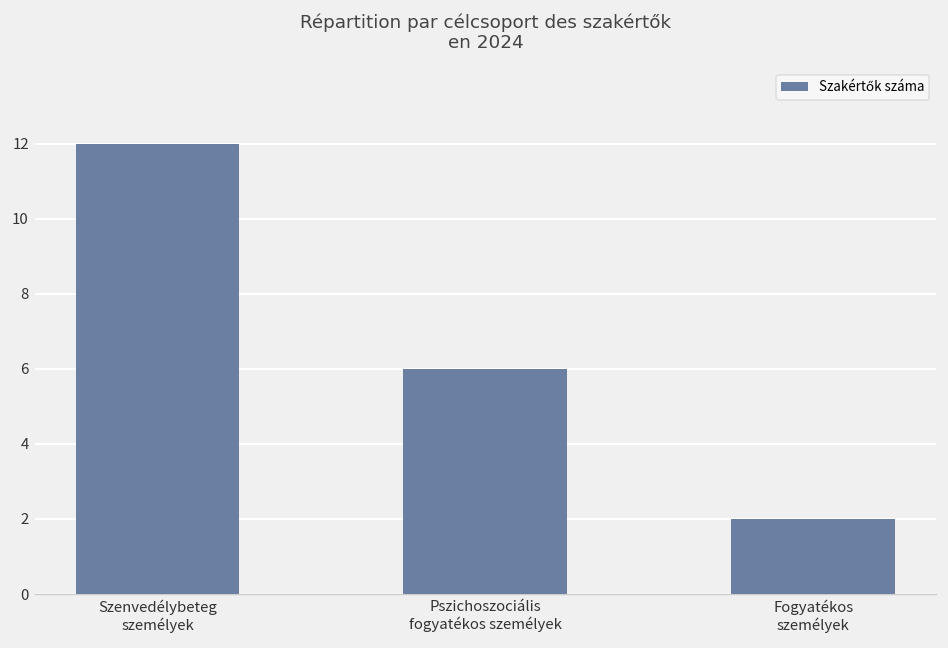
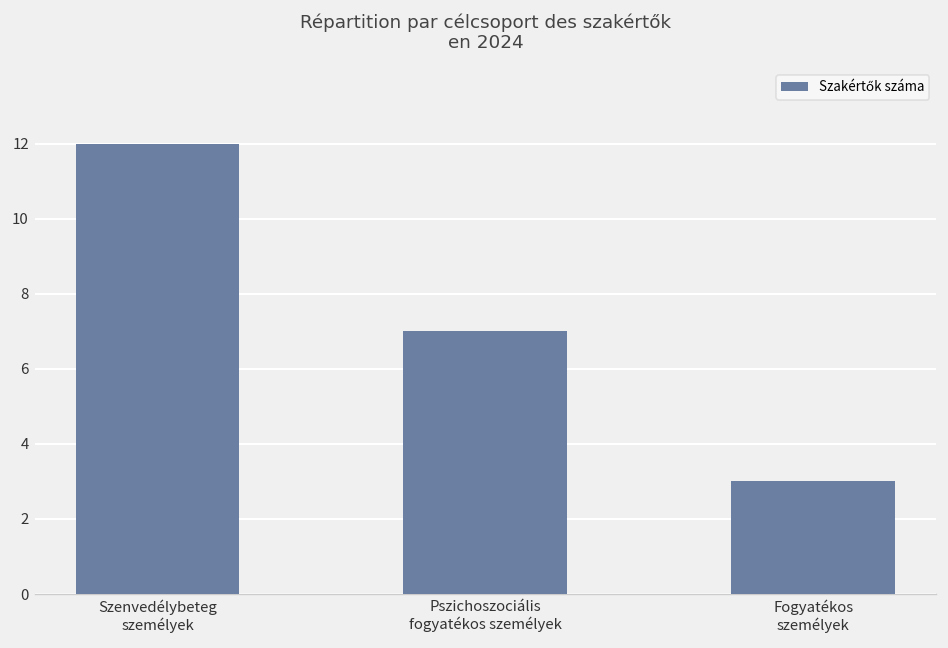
Pszichoszociális fogyatékos személyek: 6 -> 7
Fogyatékos személyek: 2 -> 3
